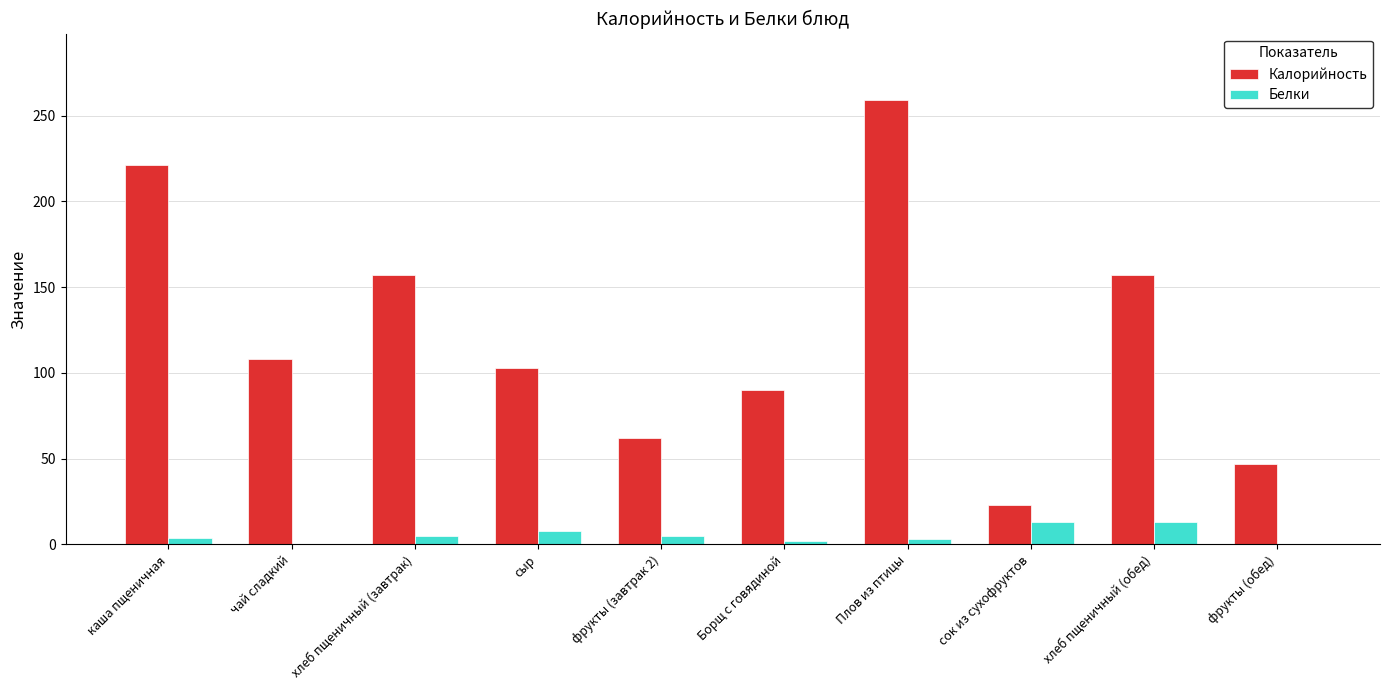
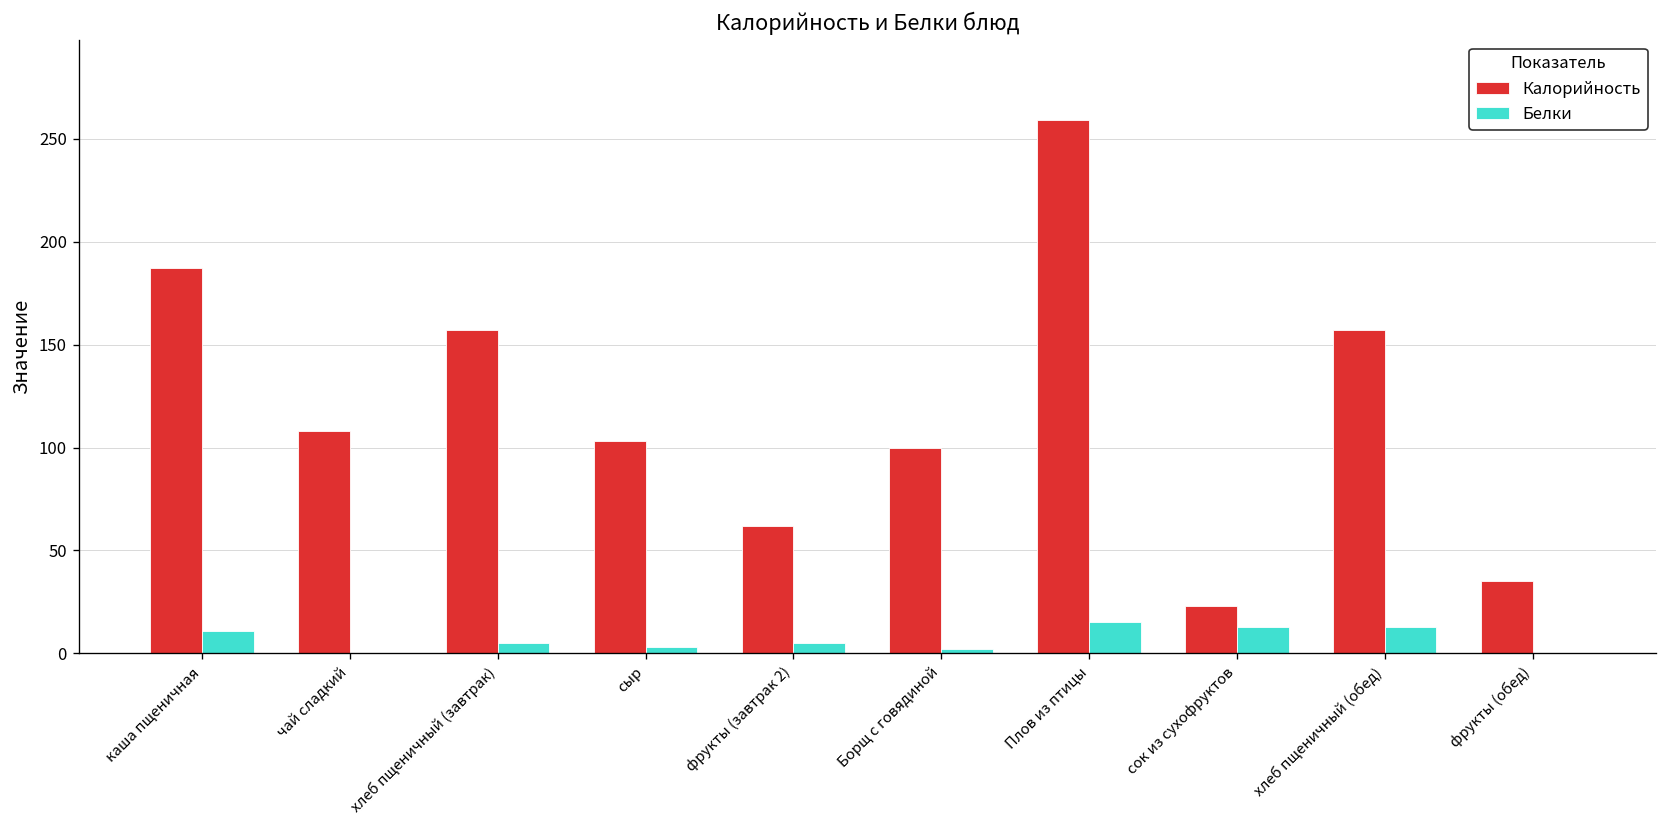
Калорийность, каша пщеничная: 221 -> 187
Белки, каша пщеничная: 4 -> 11
Белки, сыр: 8 -> 3
Калорийность, Борщ с говядиной: 90 -> 100
Белки, Плов из птицы: 3 -> 15
Калорийность, фрукты (обед): 47 -> 35
